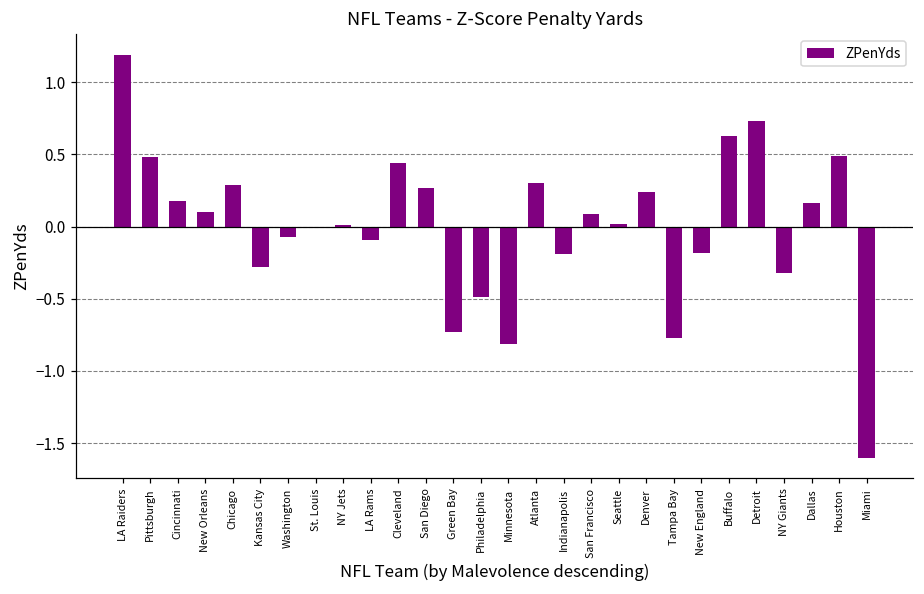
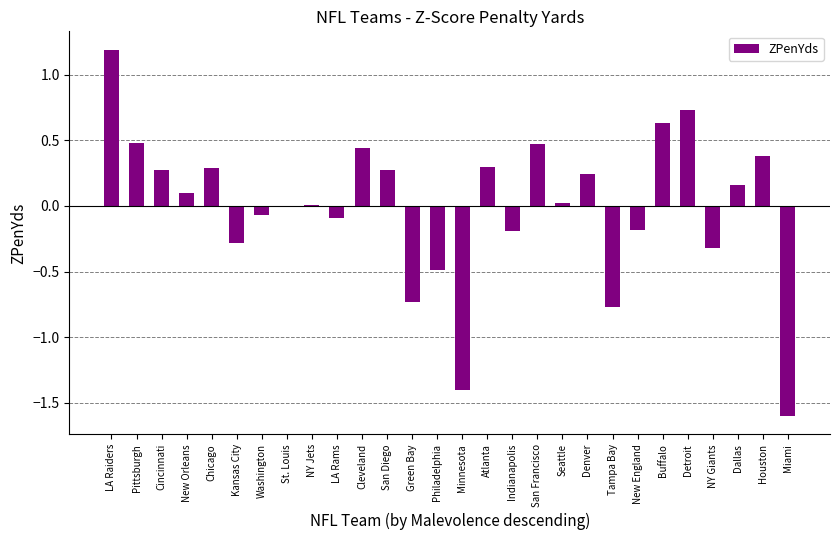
Cincinnati: 0.18 -> 0.27
Minnesota: -0.81 -> -1.40
San Francisco: 0.09 -> 0.47
Houston: 0.49 -> 0.38
